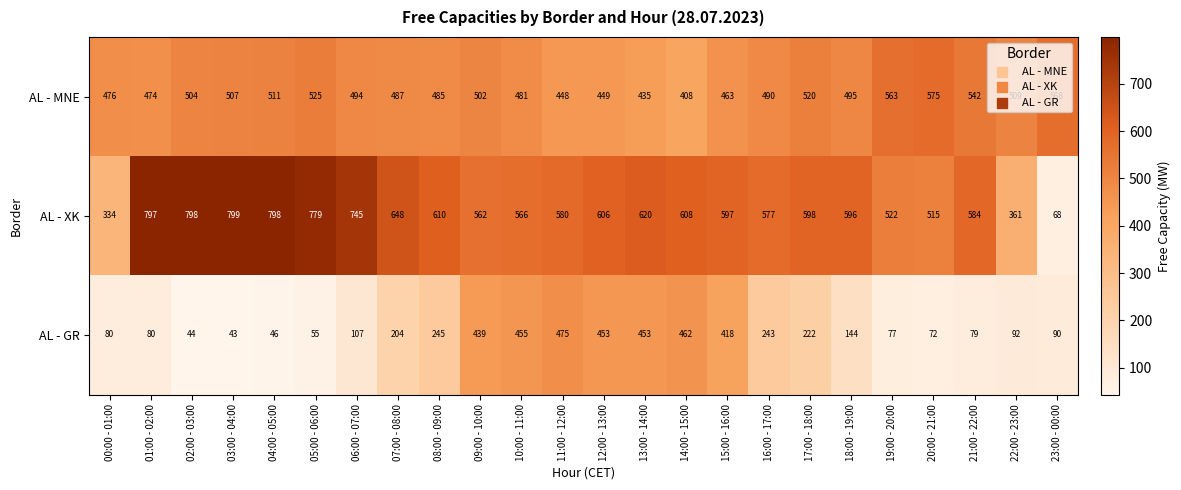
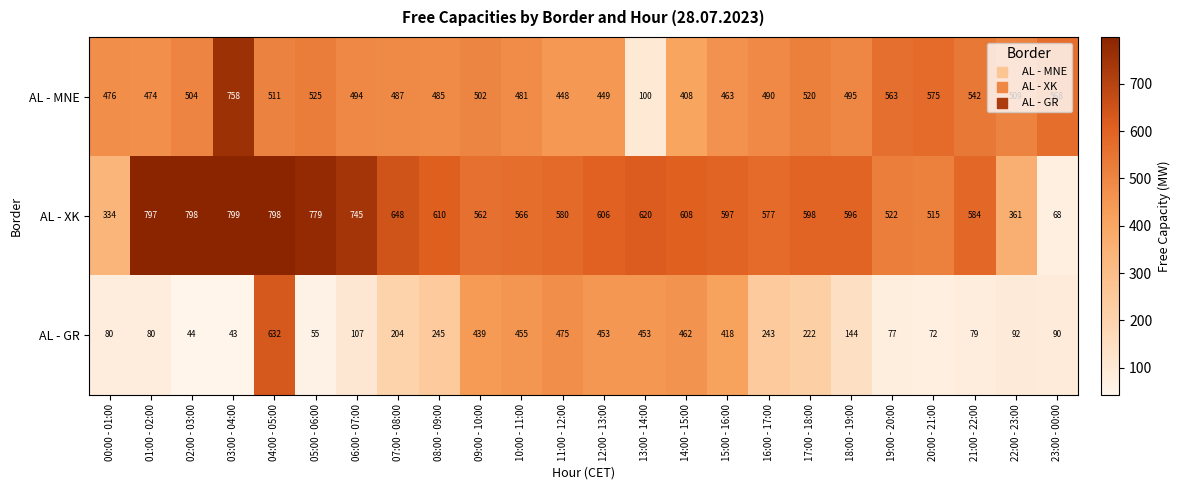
AL - MNE, 03:00 - 04:00: 507 -> 758
AL - MNE, 13:00 - 14:00: 435 -> 100
AL - GR, 04:00 - 05:00: 46 -> 632
